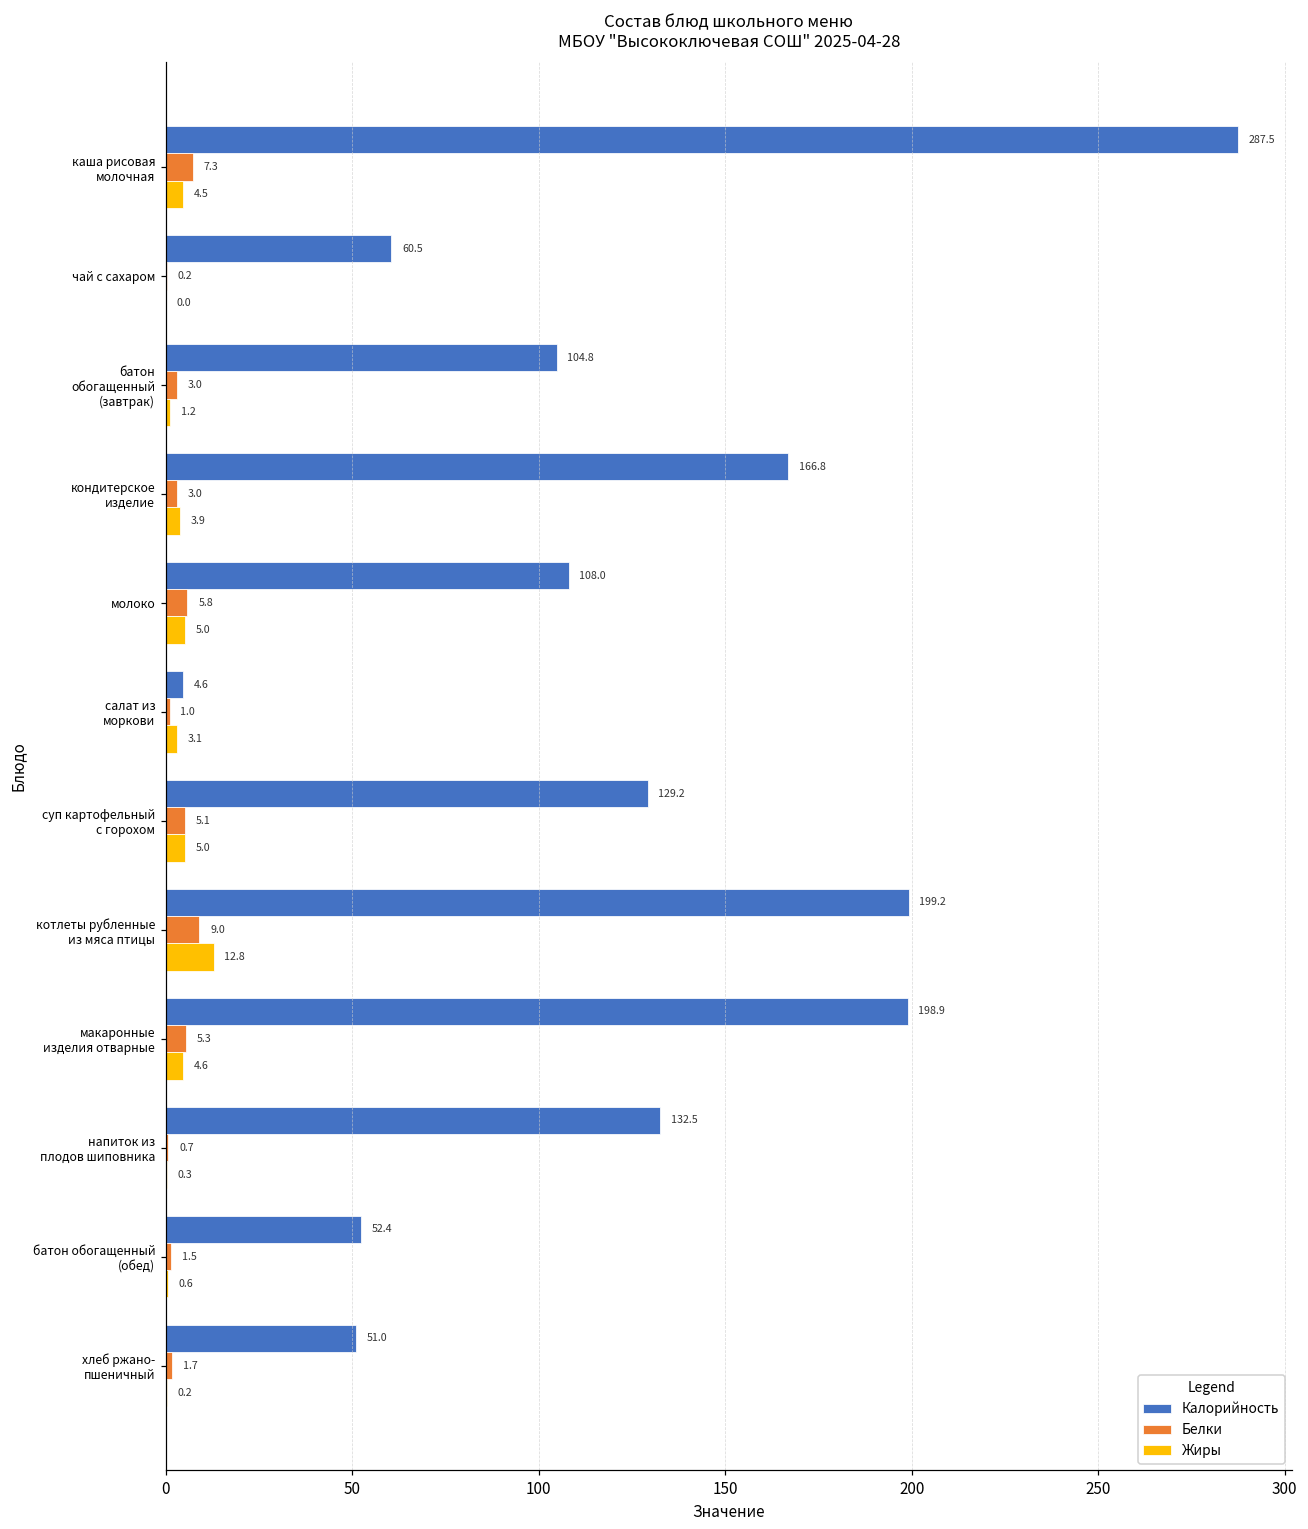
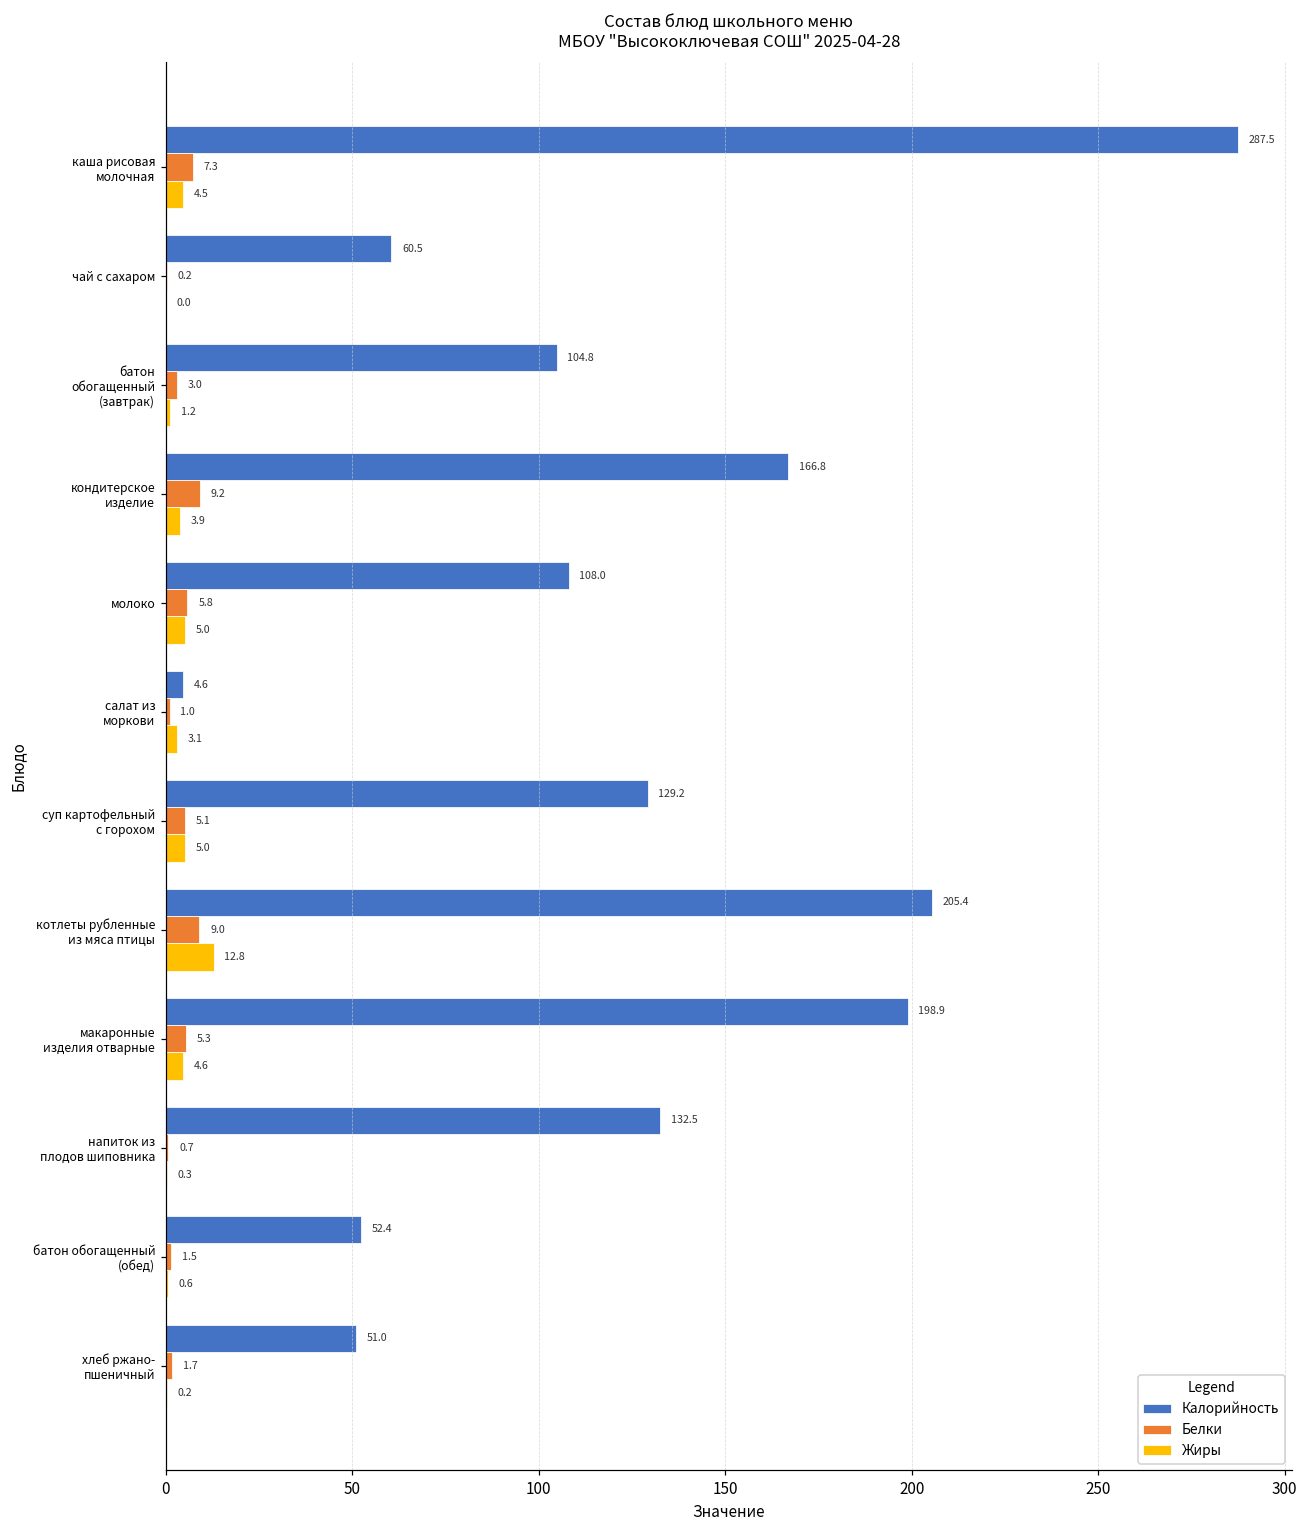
Белки, кондитерское изделие: 3.0 -> 9.2
Калорийность, котлеты рубленные из мяса птицы: 199.2 -> 205.4
